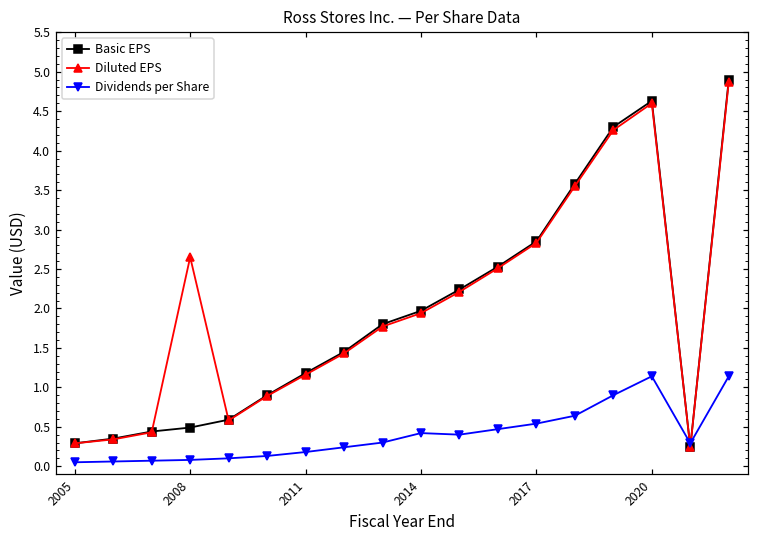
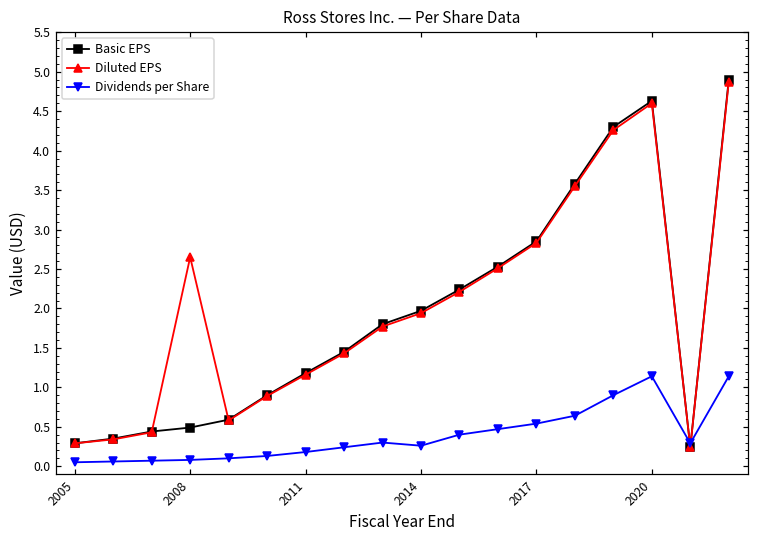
Dividends per Share, 2014: 0.4 -> 0.3
